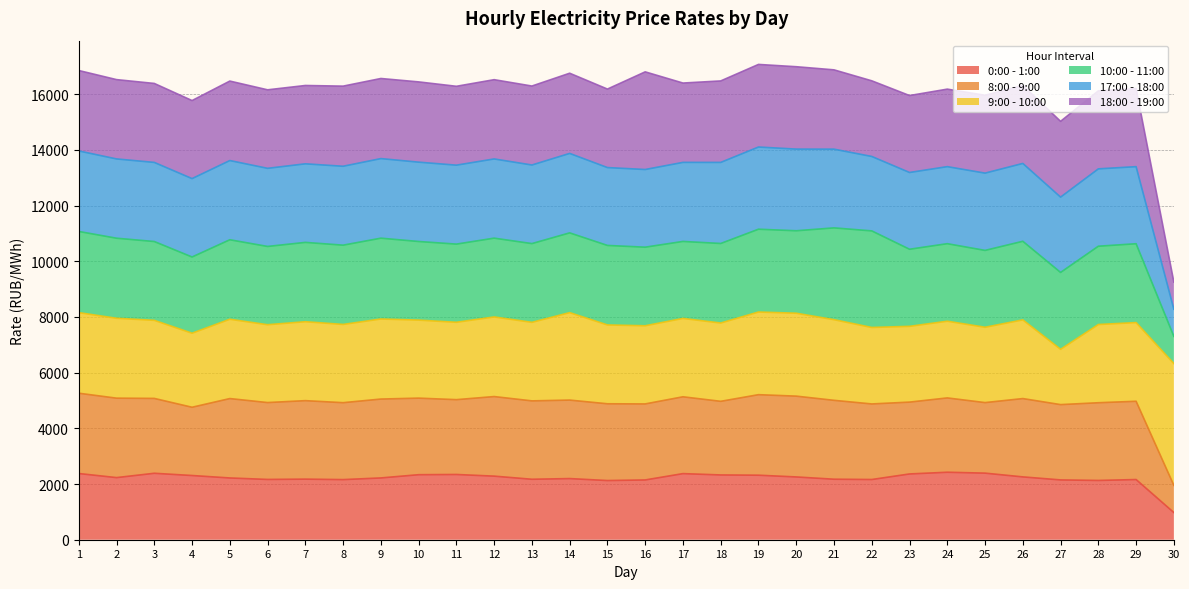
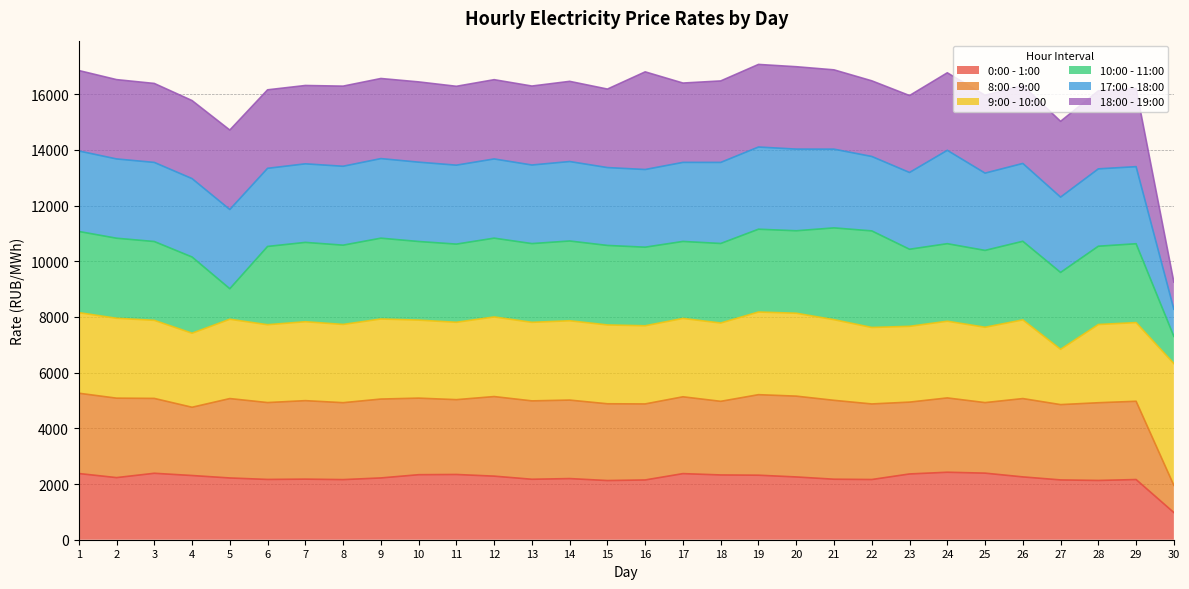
10:00 - 11:00, 5: 2900 -> 1100
9:00 - 10:00, 14: 3100 -> 2800
17:00 - 18:00, 24: 2800 -> 3400
